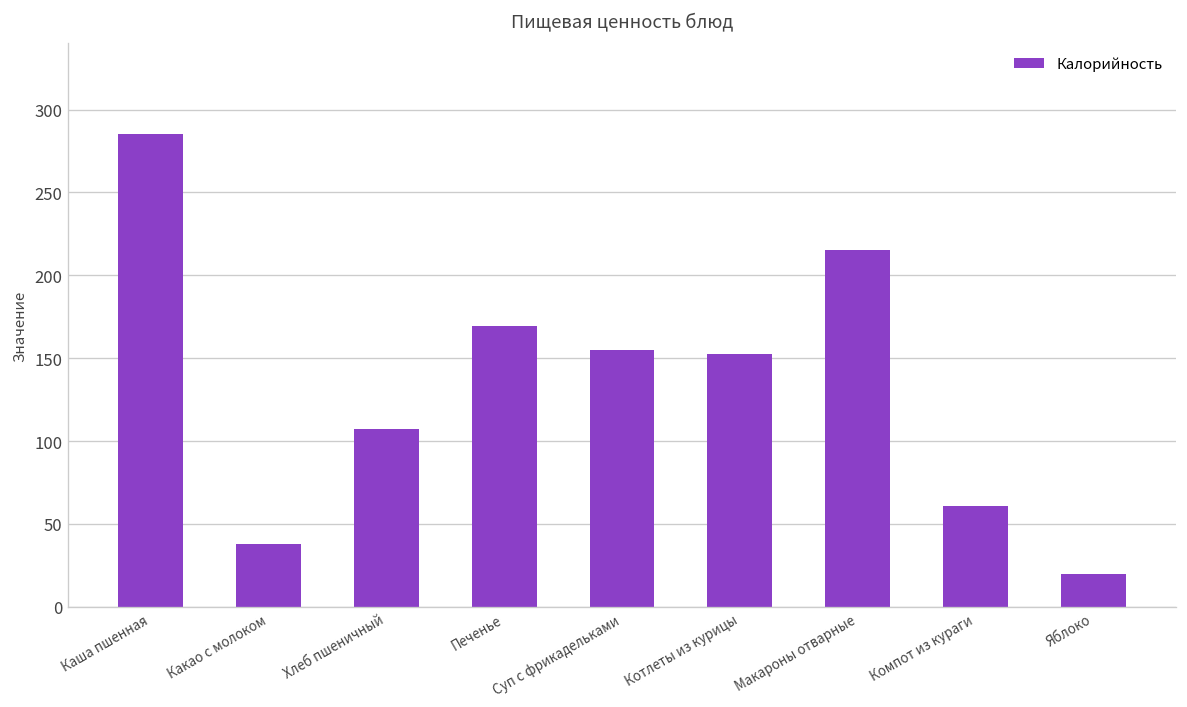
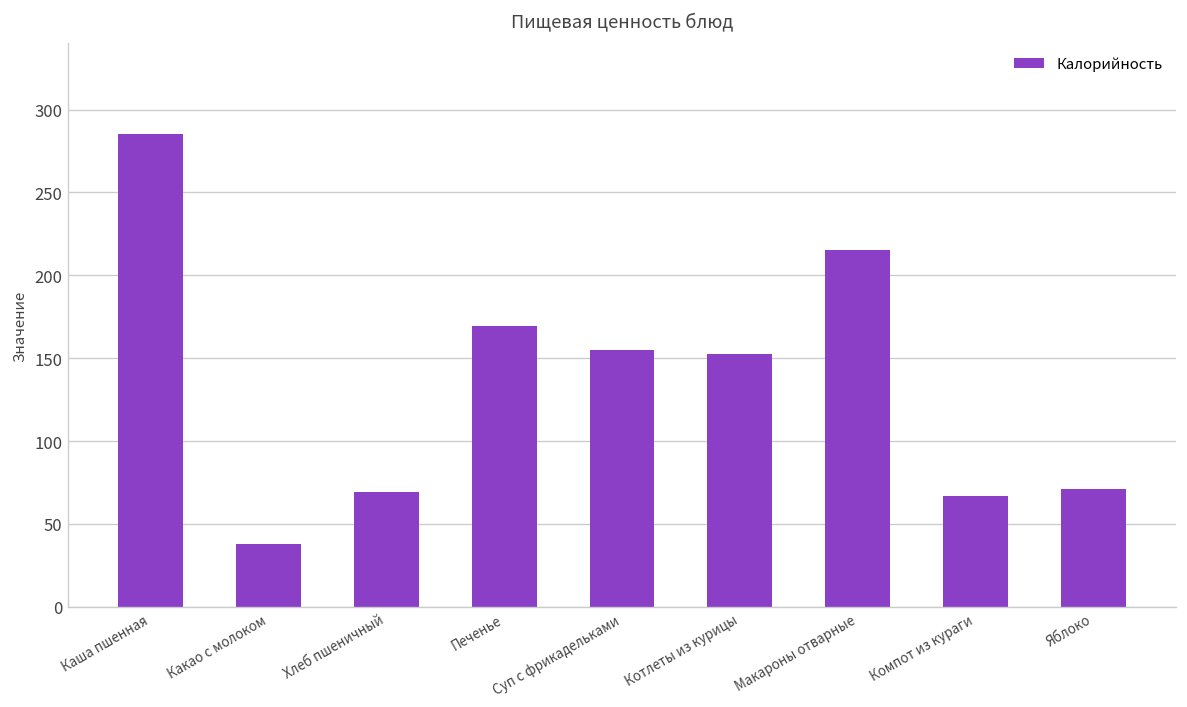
Хлеб пшеничный: 107 -> 69
Компот из кураги: 61 -> 67
Яблоко: 20 -> 71
